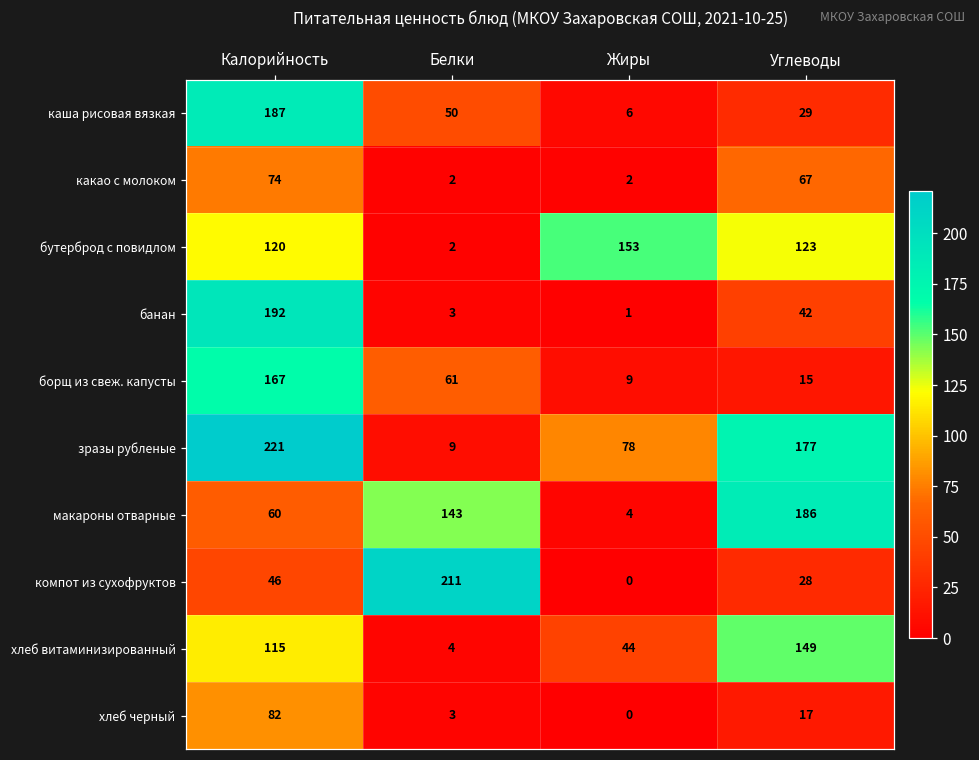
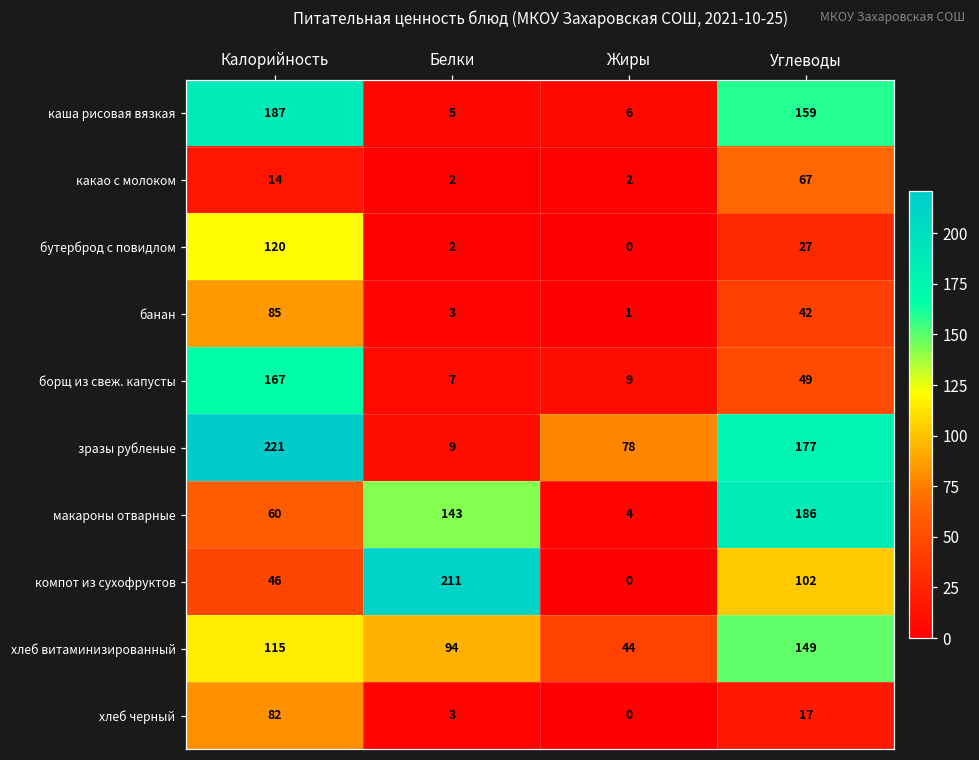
каша рисовая вязкая, Белки: 50 -> 5
каша рисовая вязкая, Углеводы: 29 -> 159
какао с молоком, Калорийность: 74 -> 14
бутерброд с повидлом, Жиры: 153 -> 0
бутерброд с повидлом, Углеводы: 123 -> 27
банан, Калорийность: 192 -> 85
борщ из свеж. капусты, Белки: 61 -> 7
борщ из свеж. капусты, Углеводы: 15 -> 49
компот из сухофруктов, Углеводы: 28 -> 102
хлеб витаминизированный, Белки: 4 -> 94
